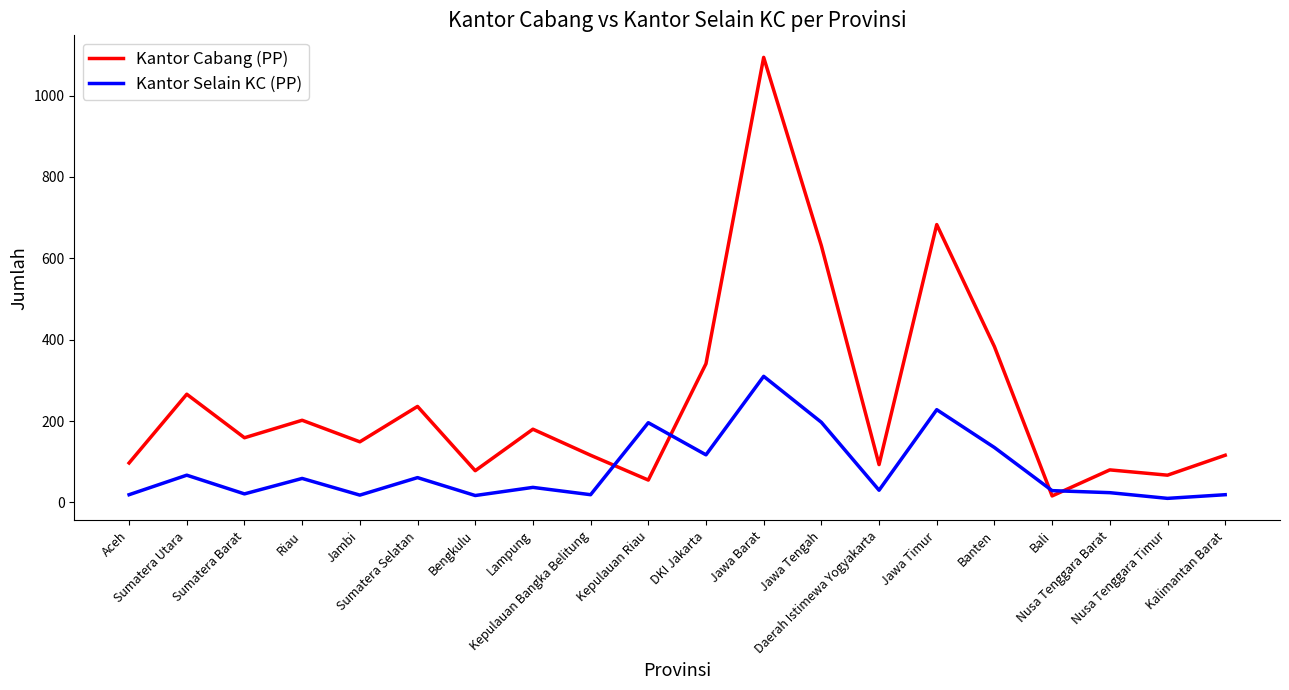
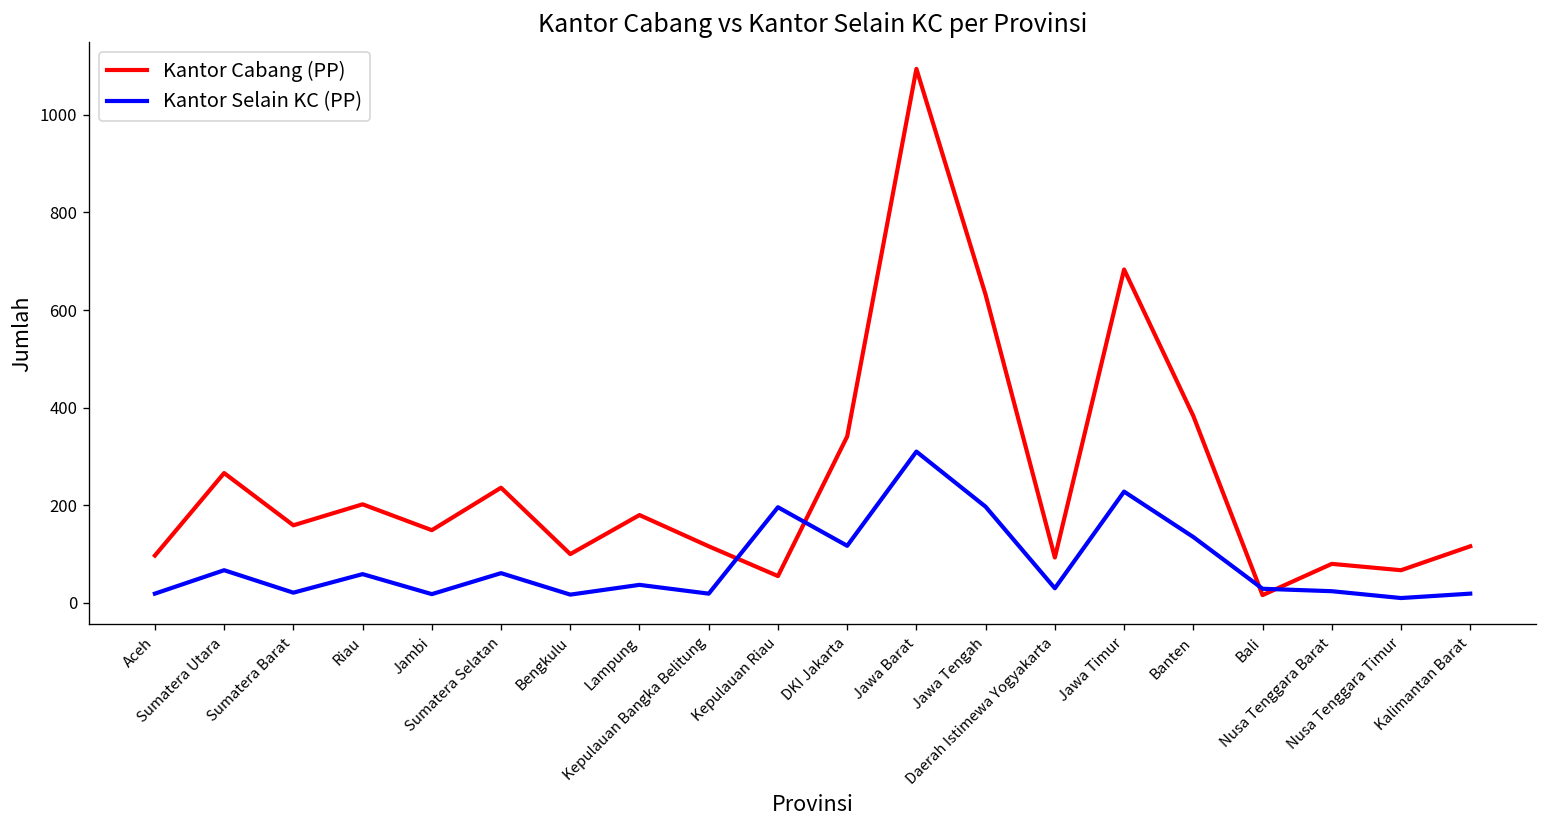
Kantor Cabang (PP), Bengkulu: 80 -> 100
